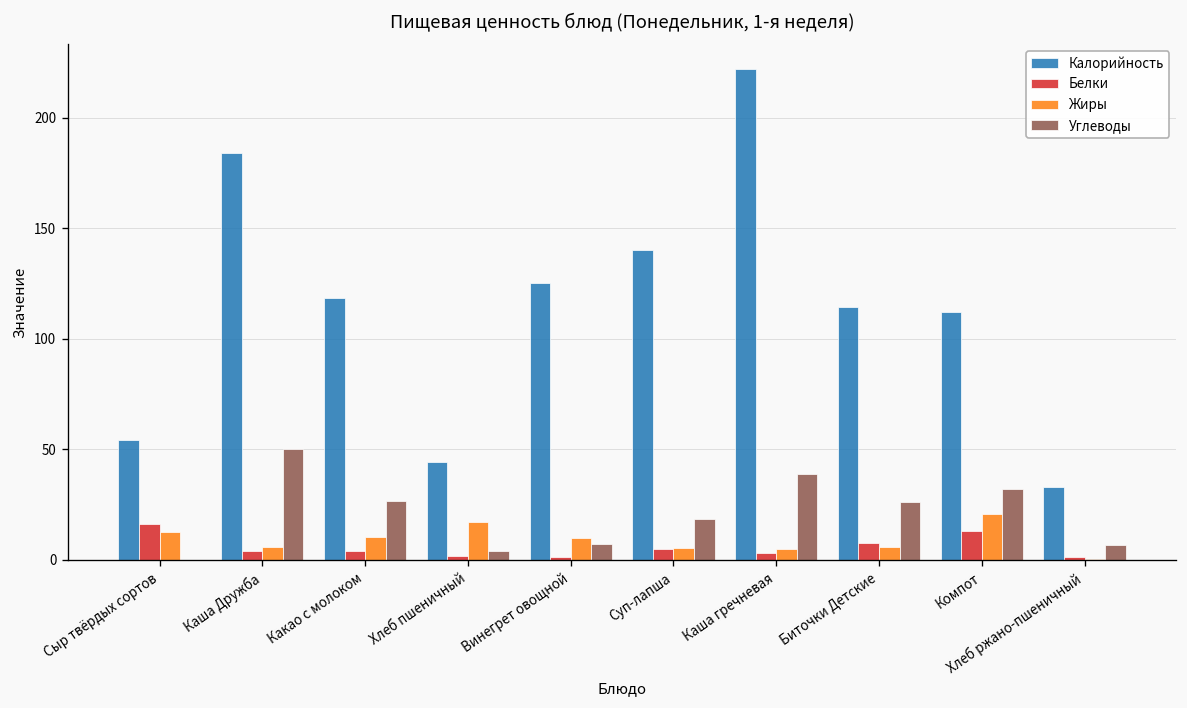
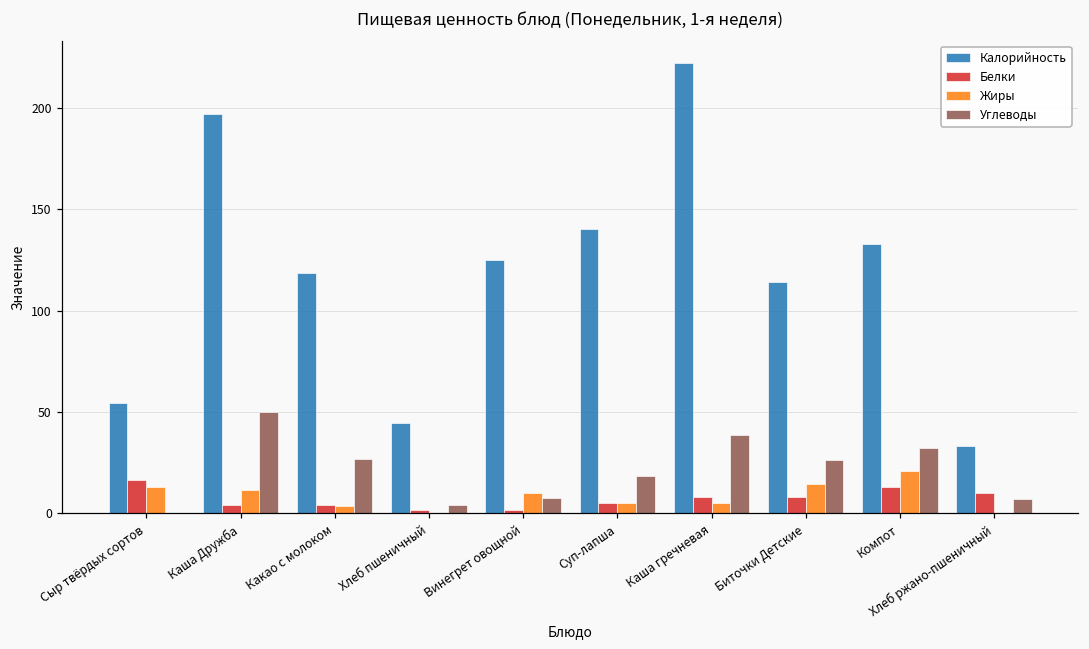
Калорийность, Каша Дружба: 184 -> 197
Жиры, Каша Дружба: 6 -> 11
Жиры, Какао с молоком: 10 -> 4
Жиры, Хлеб пшеничный: 17 -> 0
Белки, Каша гречневая: 3 -> 8
Жиры, Биточки Детские: 6 -> 15
Калорийность, Компот: 112 -> 133
Белки, Хлеб ржано-пшеничный: 1 -> 10
